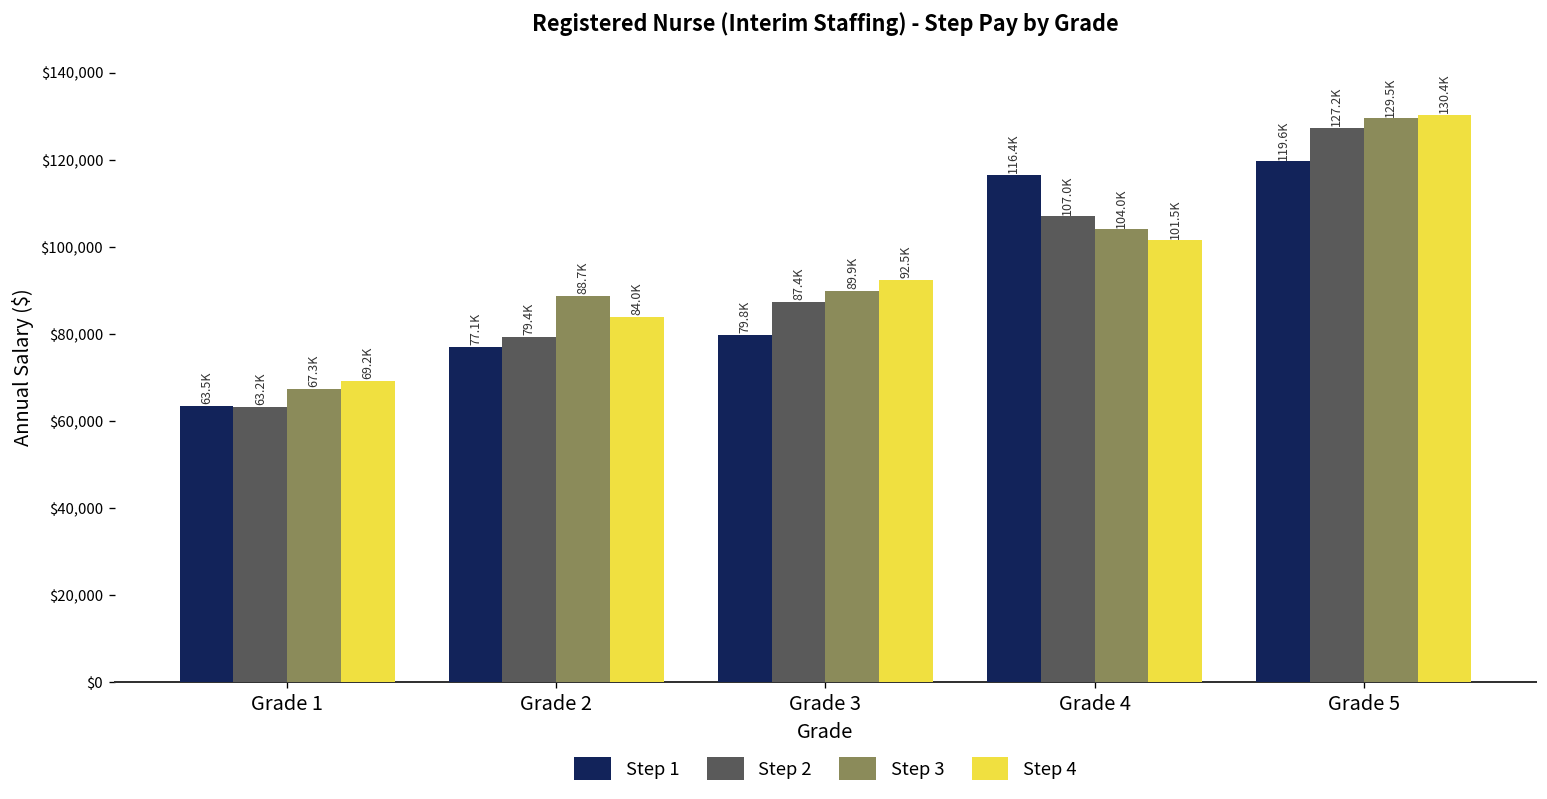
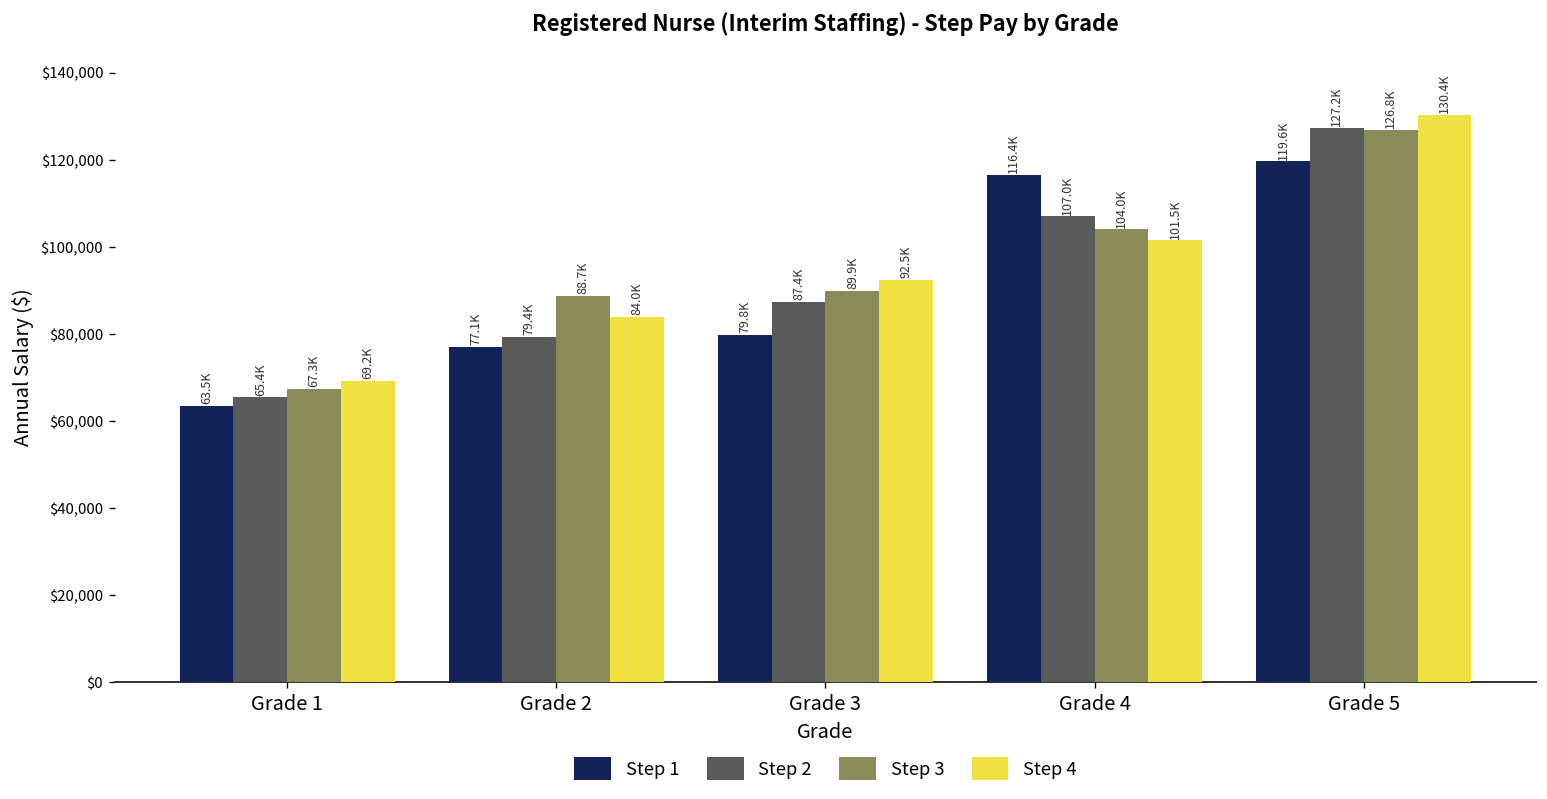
Step 2, Grade 1: 63.2K -> 65.4K
Step 3, Grade 5: 129.5K -> 126.8K
